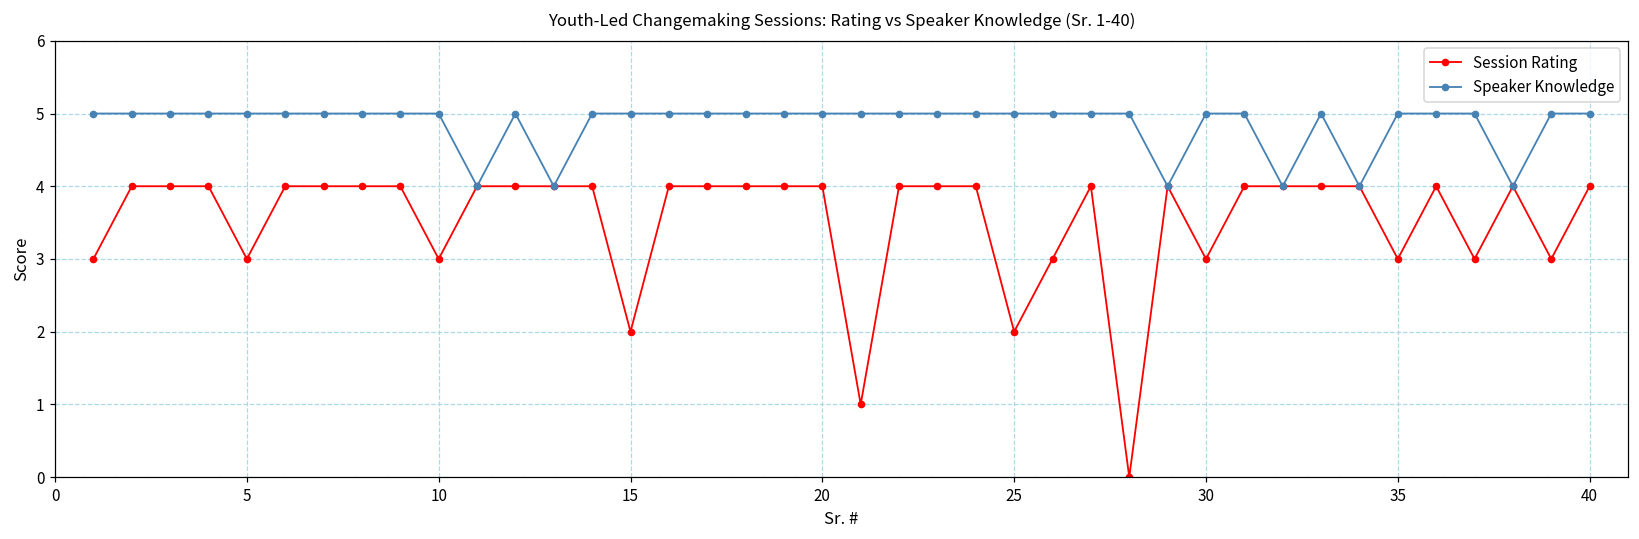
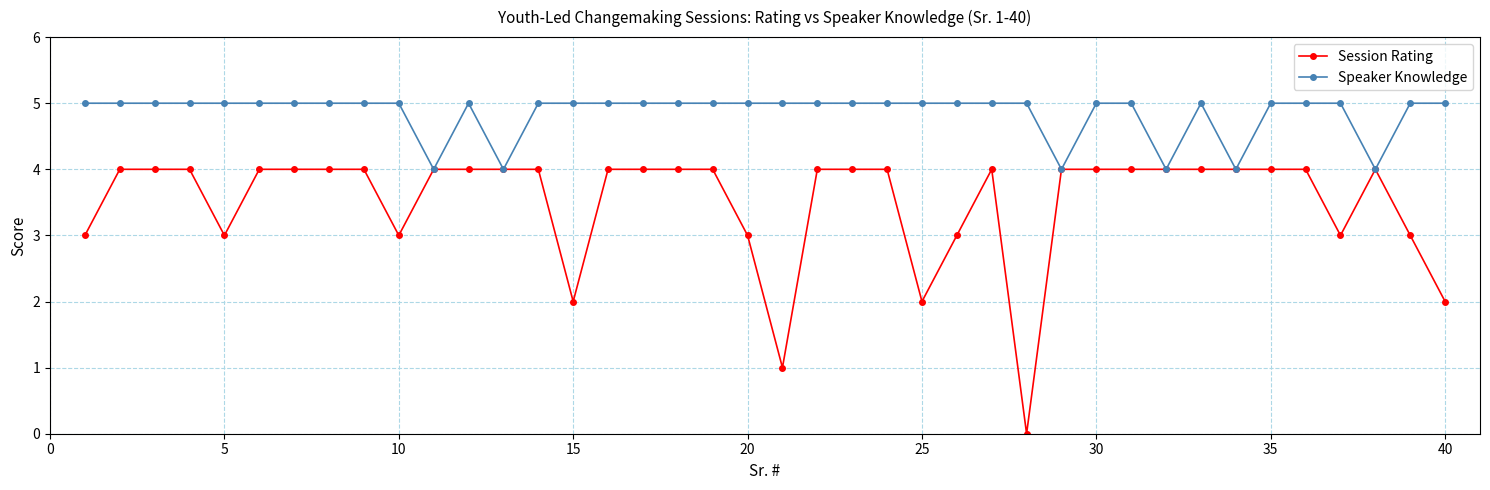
Session Rating, 20: 4 -> 3
Session Rating, 30: 3 -> 4
Session Rating, 35: 3 -> 4
Session Rating, 40: 4 -> 2
